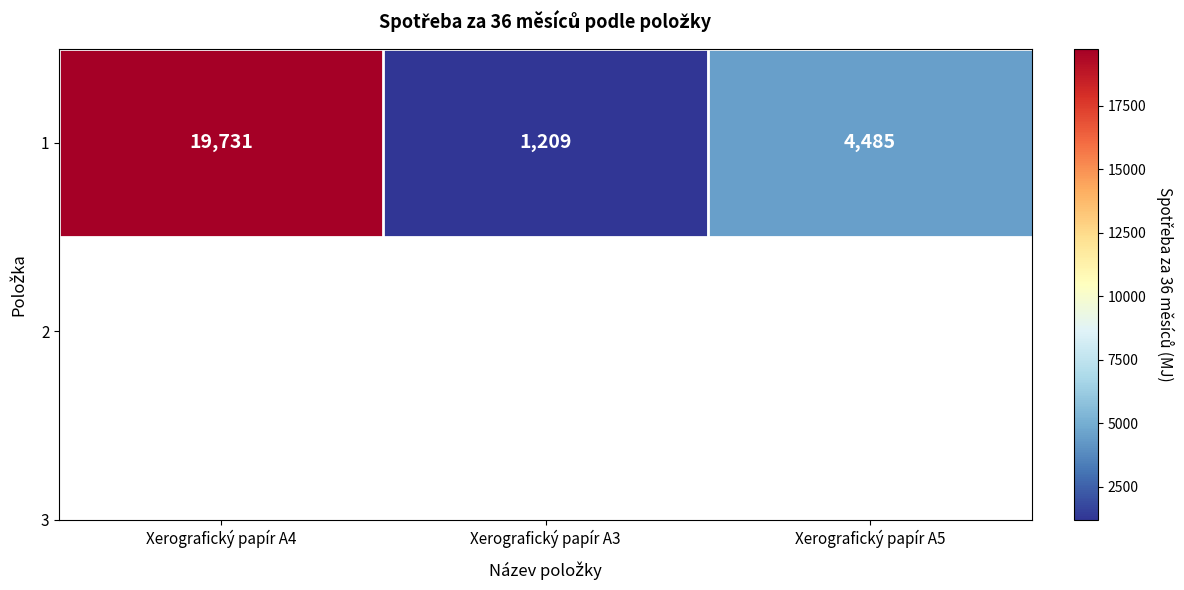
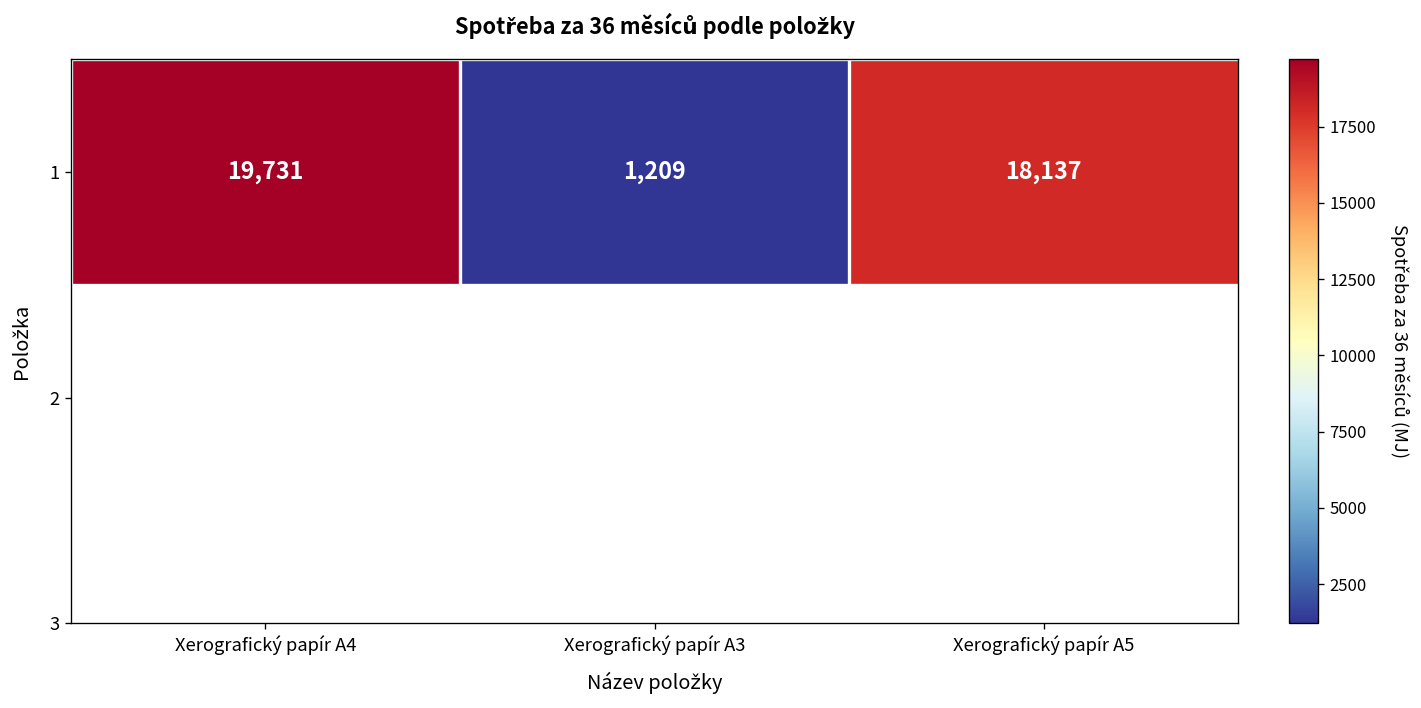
1, Xerografický papír A5: 4,485 -> 18,137
